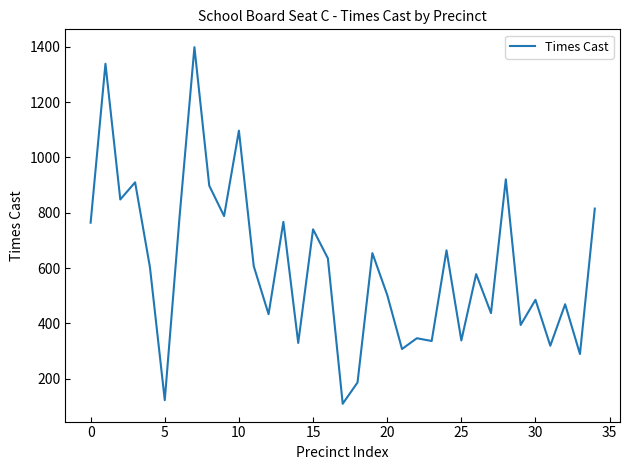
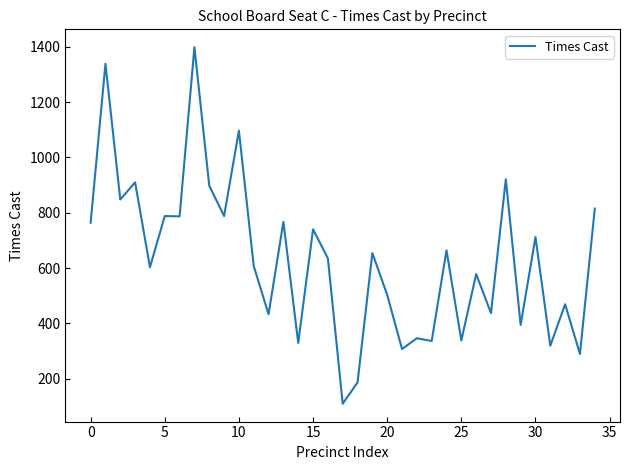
5: 120 -> 790
30: 490 -> 710
